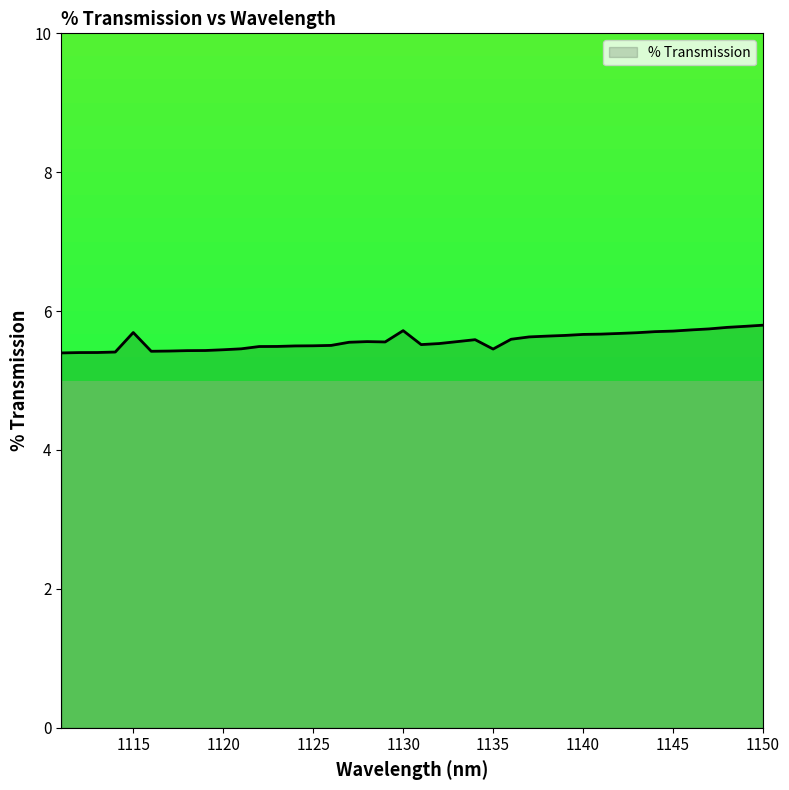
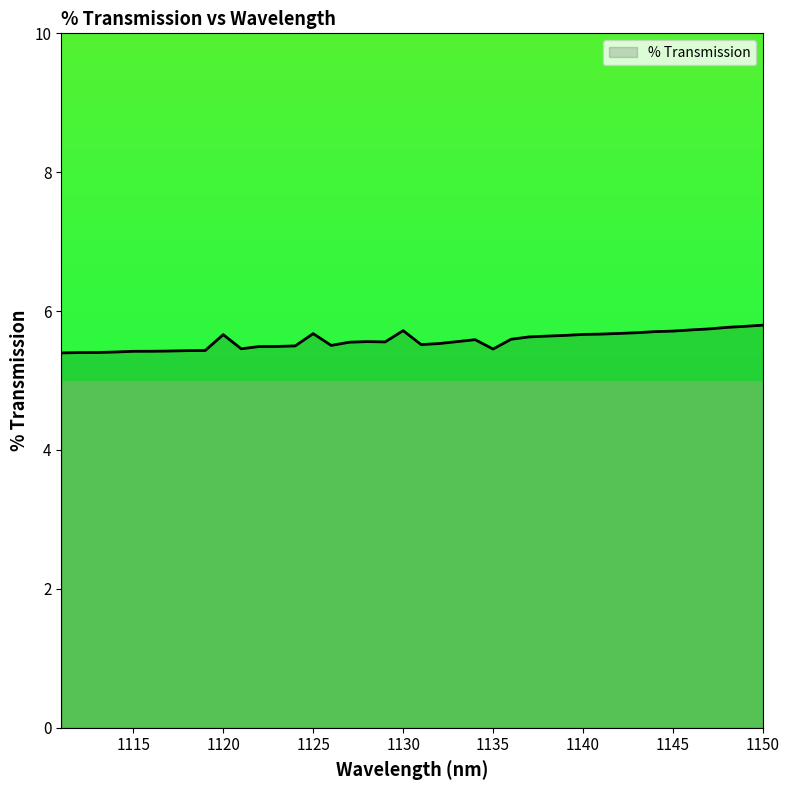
1115: 5.7 -> 5.4
1120: 5.4 -> 5.7
1125: 5.5 -> 5.7
